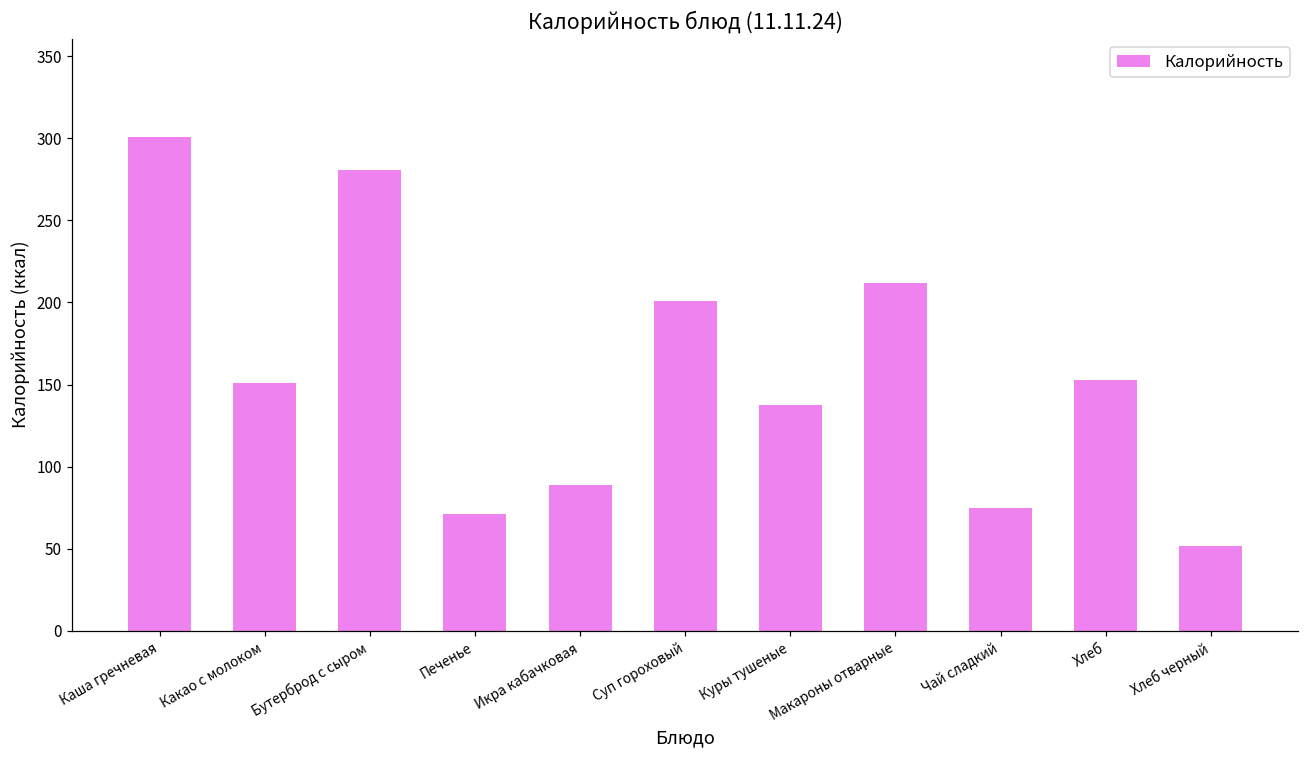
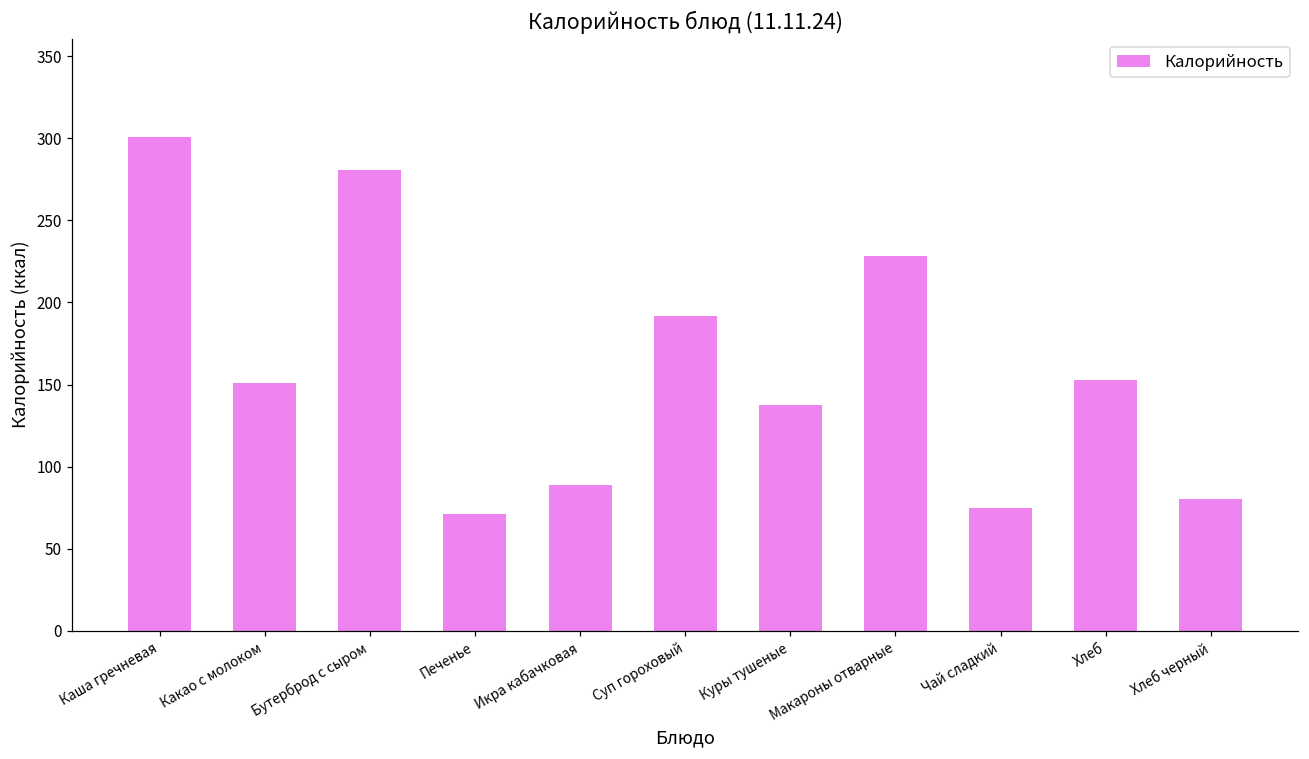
Суп гороховый: 201 -> 192
Макароны отварные: 212 -> 228
Хлеб черный: 51 -> 80
